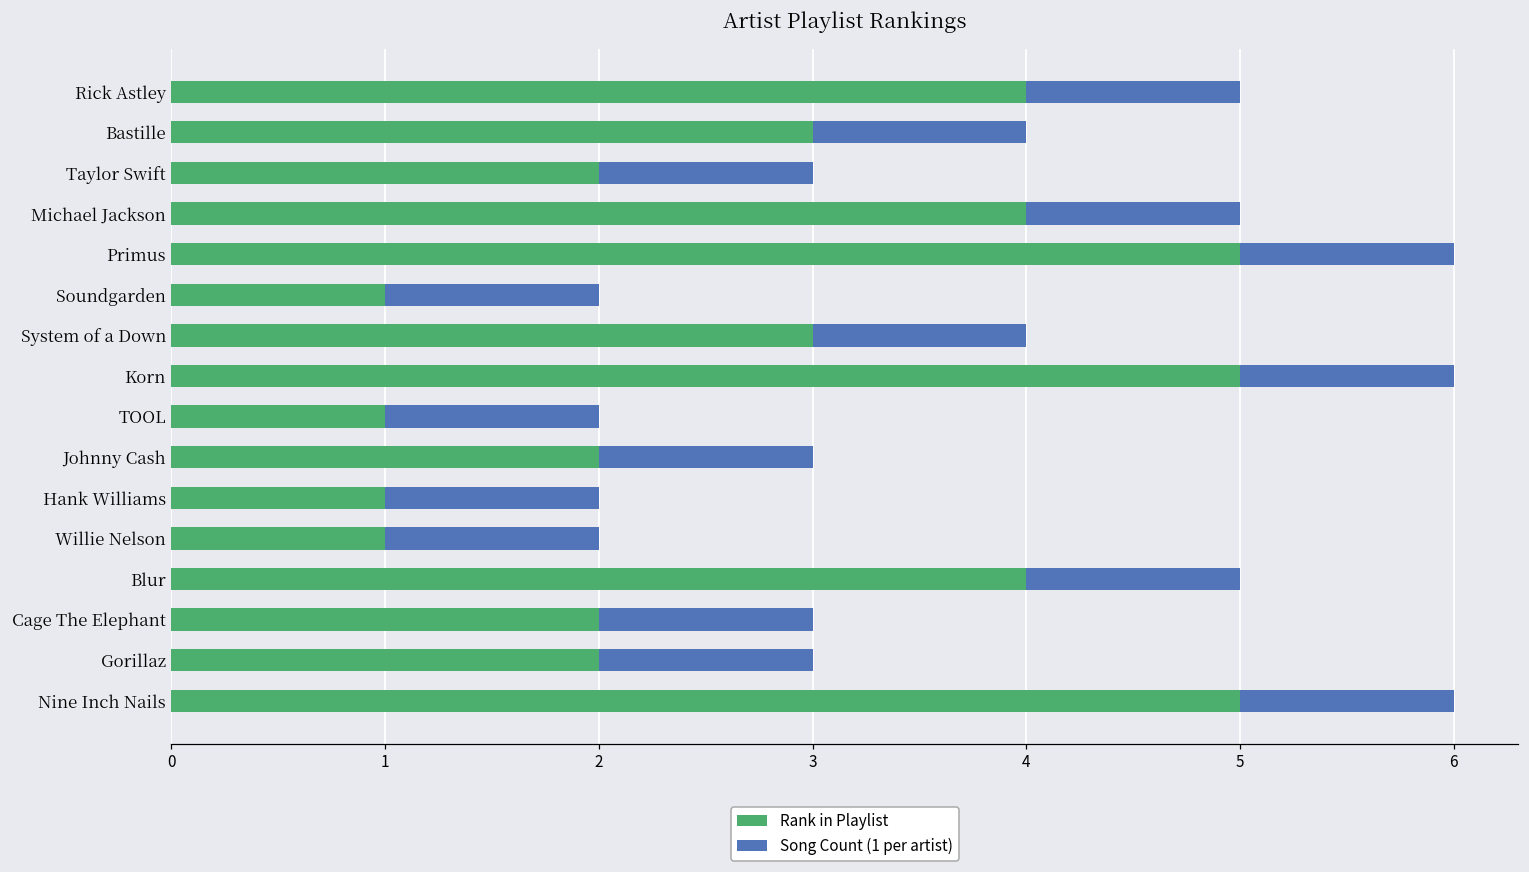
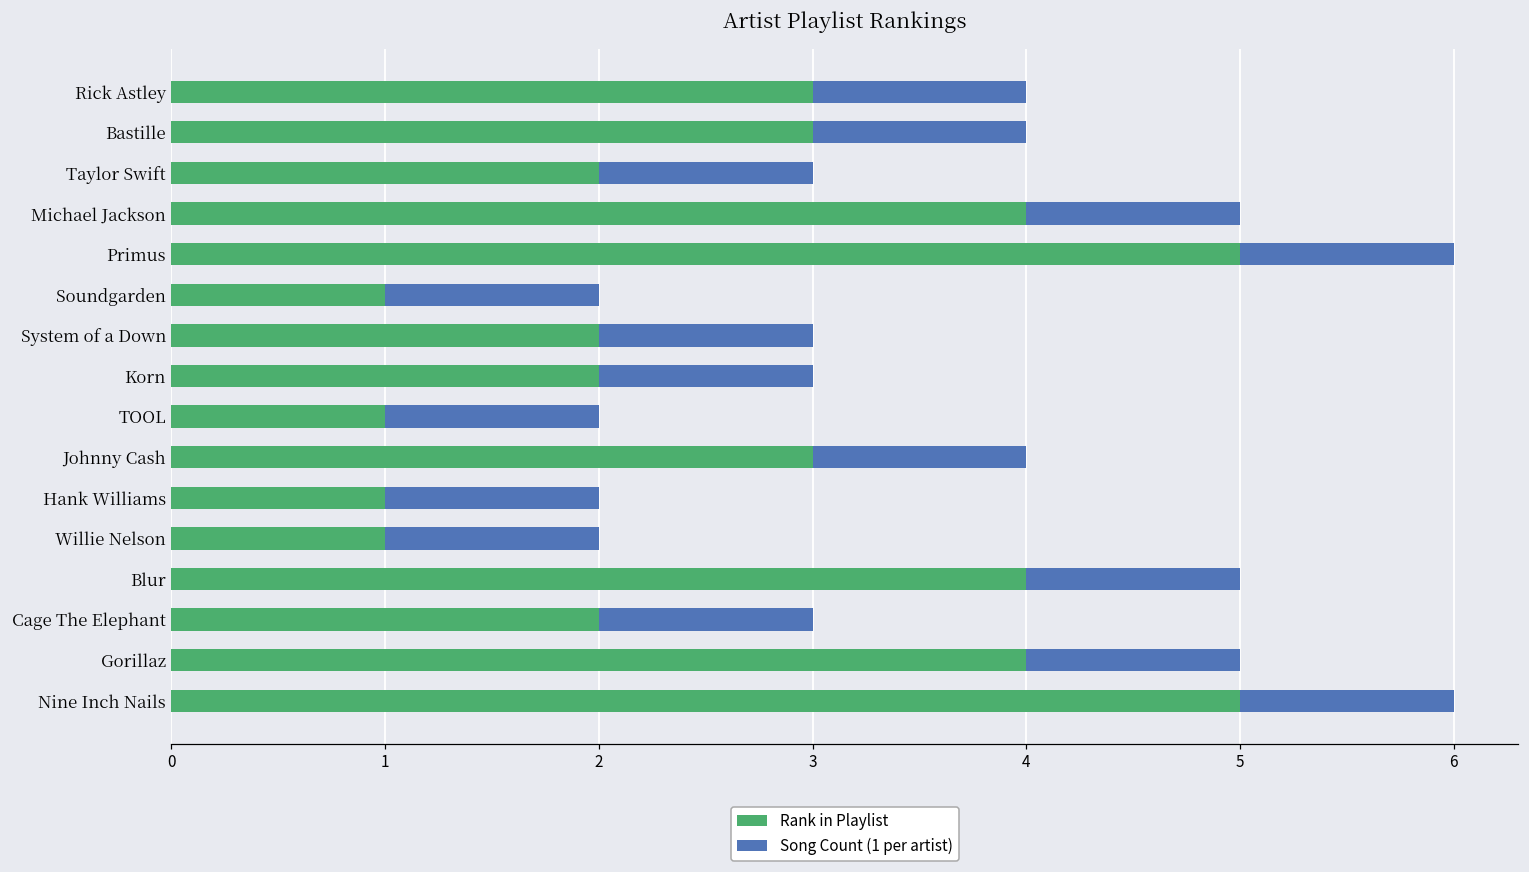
Rank in Playlist, Rick Astley: 4 -> 3
Rank in Playlist, System of a Down: 3 -> 2
Rank in Playlist, Korn: 5 -> 2
Rank in Playlist, Johnny Cash: 2 -> 3
Rank in Playlist, Gorillaz: 2 -> 4
